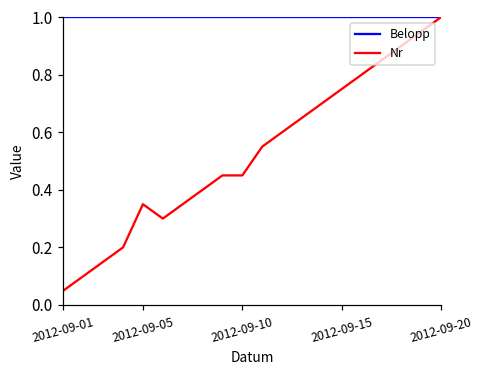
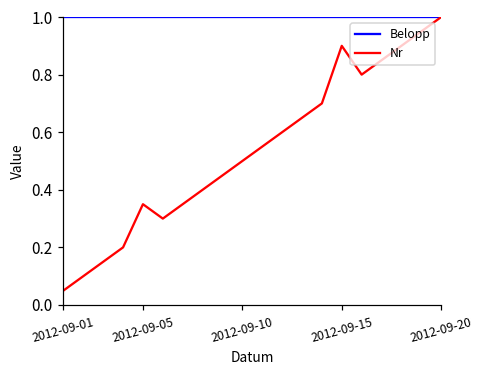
Nr, 2012-09-10: 0.45 -> 0.50
Nr, 2012-09-15: 0.75 -> 0.90
